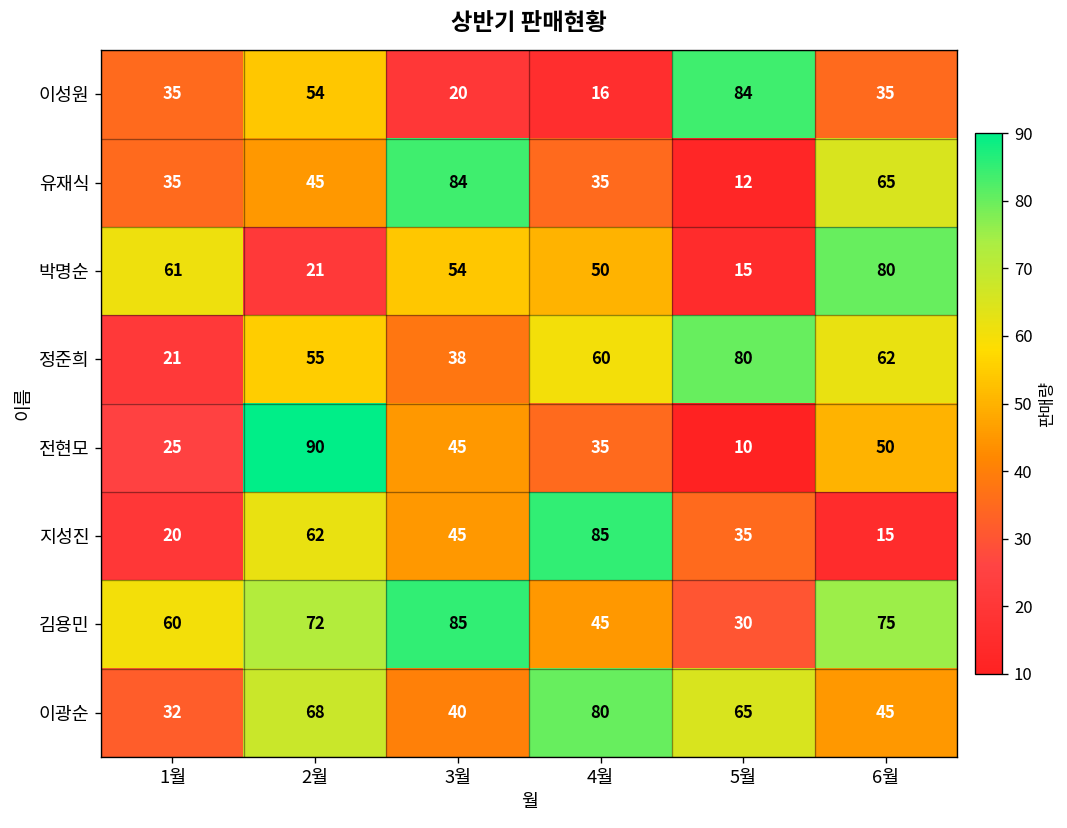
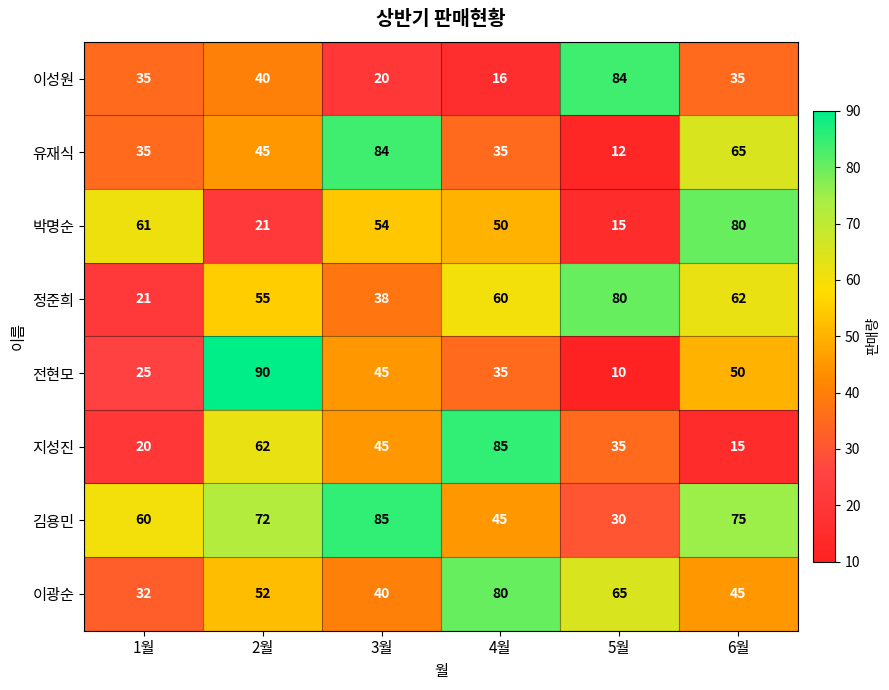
이성원, 2월: 54 -> 40
이광순, 2월: 68 -> 52
